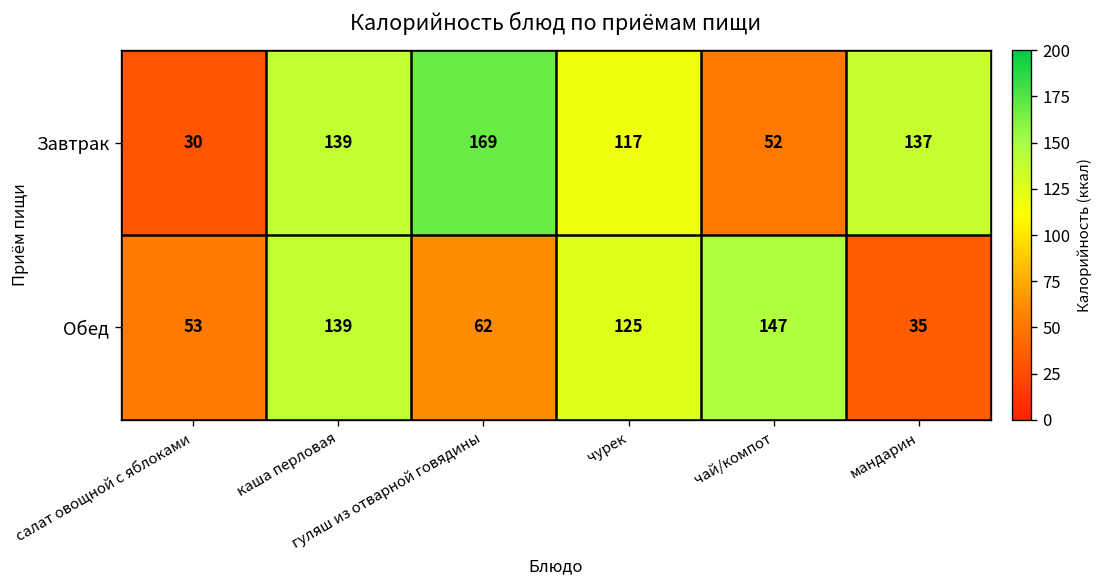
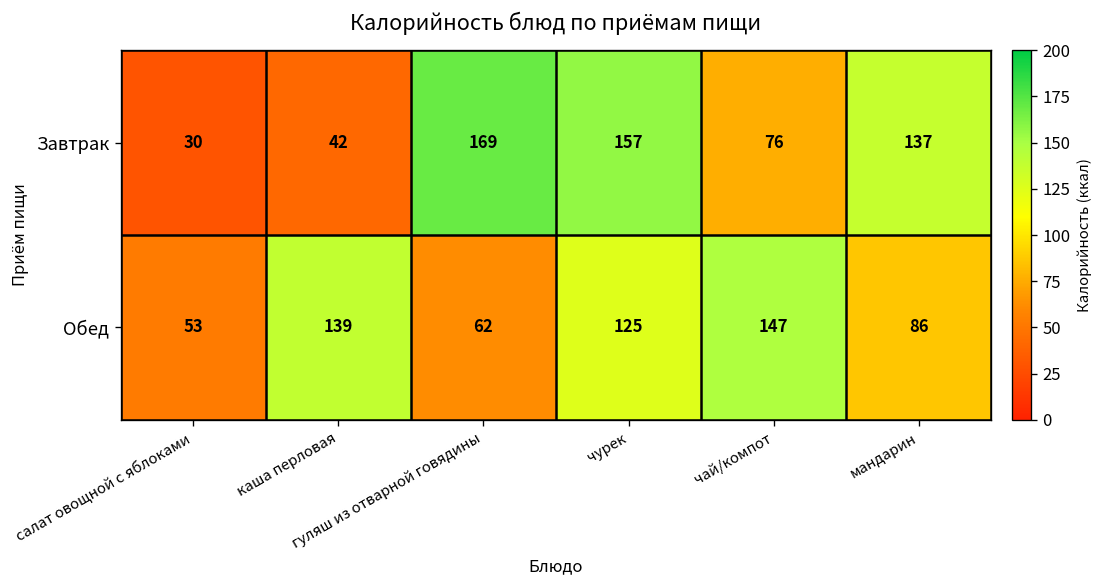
Завтрак, каша перловая: 139 -> 42
Завтрак, чурек: 117 -> 157
Завтрак, чай/компот: 52 -> 76
Обед, мандарин: 35 -> 86
